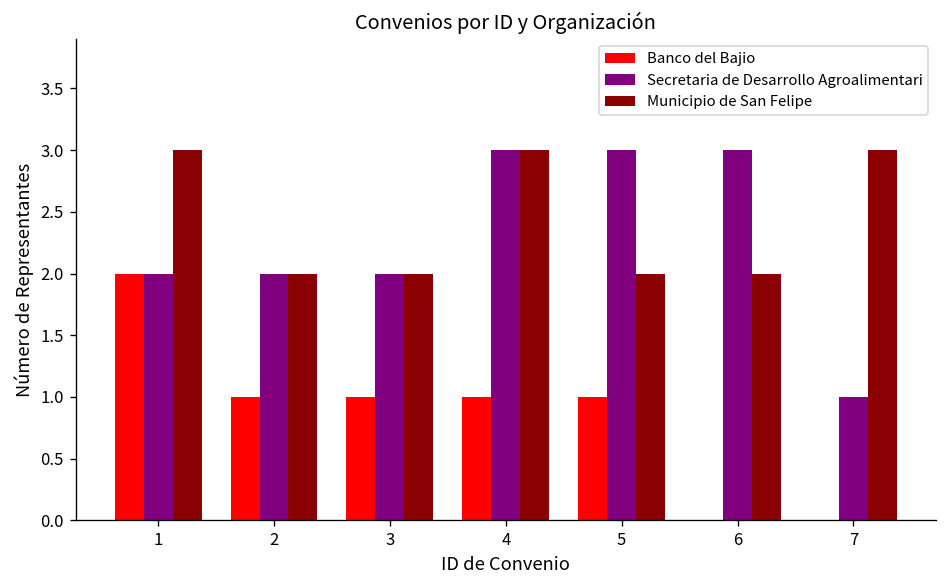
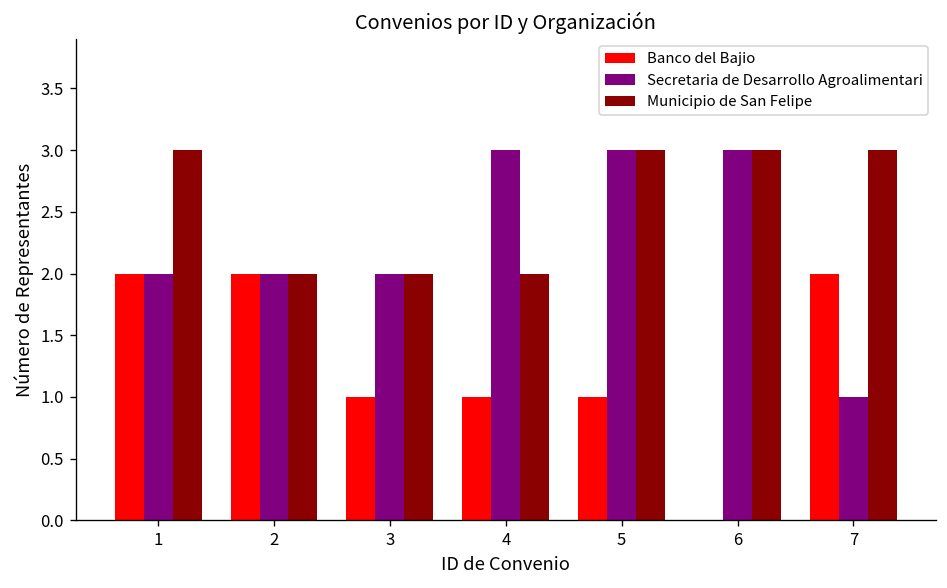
Banco del Bajio, 2: 1 -> 2
Municipio de San Felipe, 4: 3 -> 2
Municipio de San Felipe, 5: 2 -> 3
Municipio de San Felipe, 6: 2 -> 3
Banco del Bajio, 7: 0 -> 2
